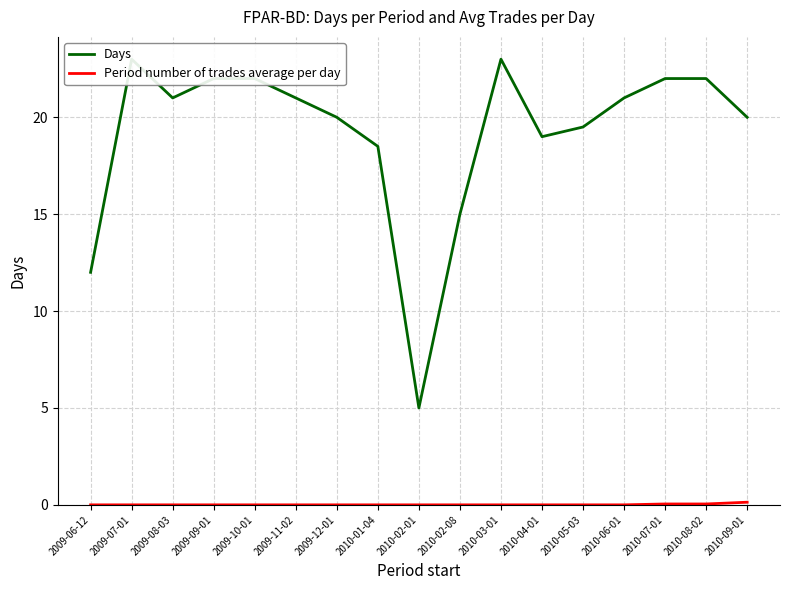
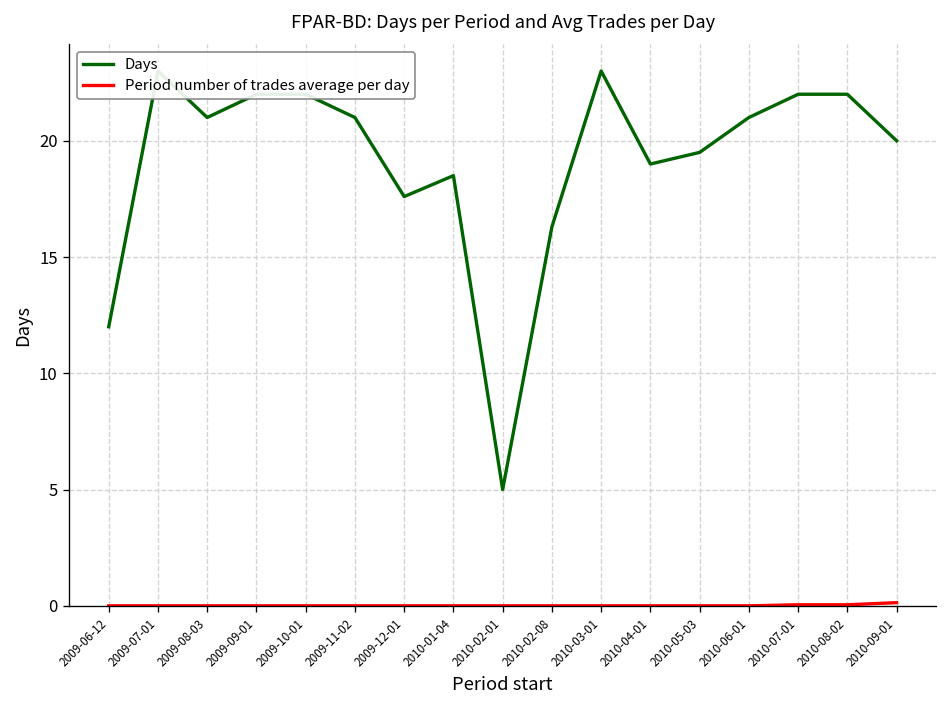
Days, 2009-12-01: 20.0 -> 17.6
Days, 2010-02-08: 15.0 -> 16.3
